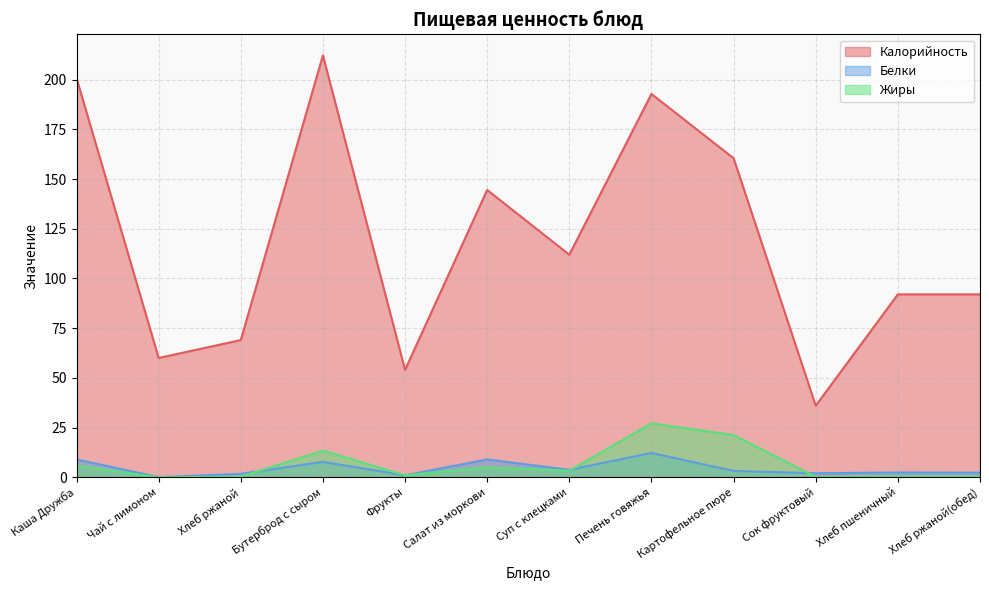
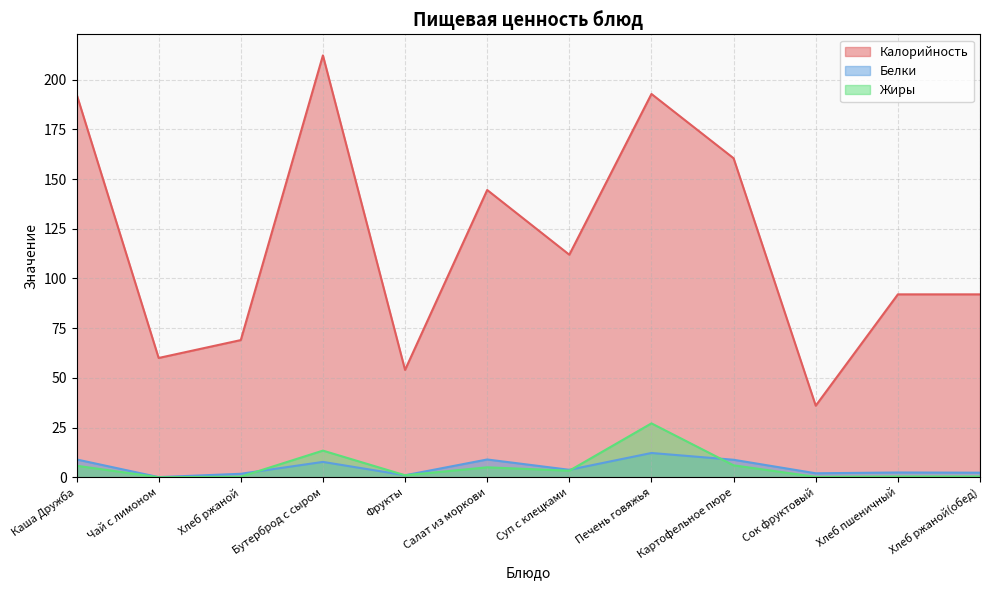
Калорийность, Каша Дружба: 201 -> 193
Белки, Картофельное пюре: 3 -> 9
Жиры, Картофельное пюре: 21 -> 6
